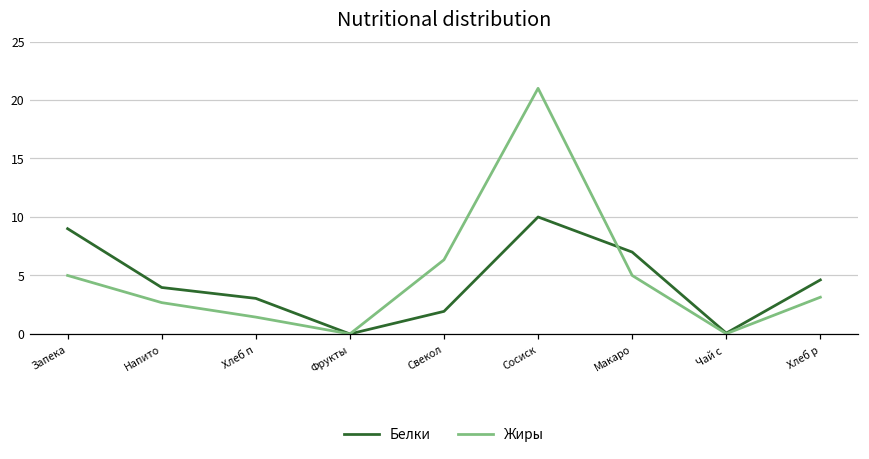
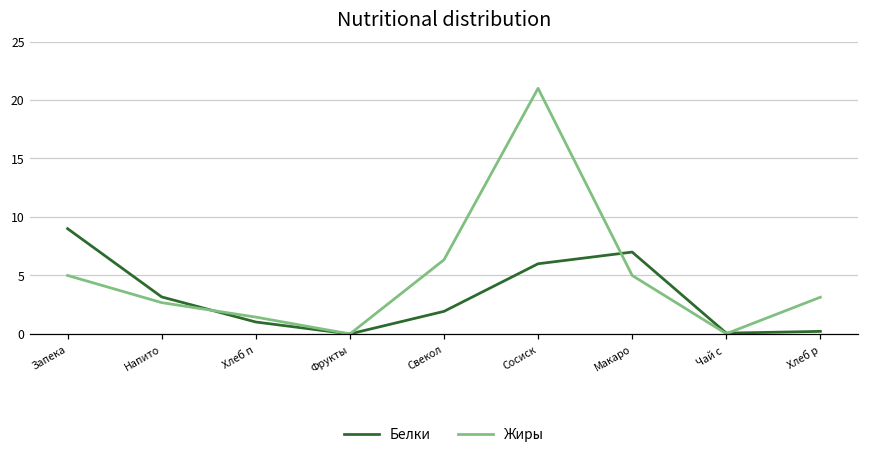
Белки, Напито: 4.0 -> 3.2
Белки, Хлеб п: 3.0 -> 1.0
Белки, Сосиск: 10 -> 6
Белки, Хлеб р: 4.6 -> 0.2
